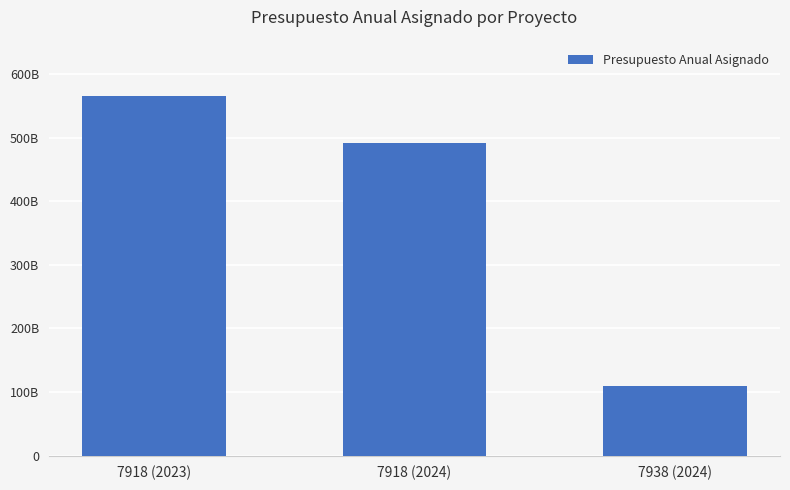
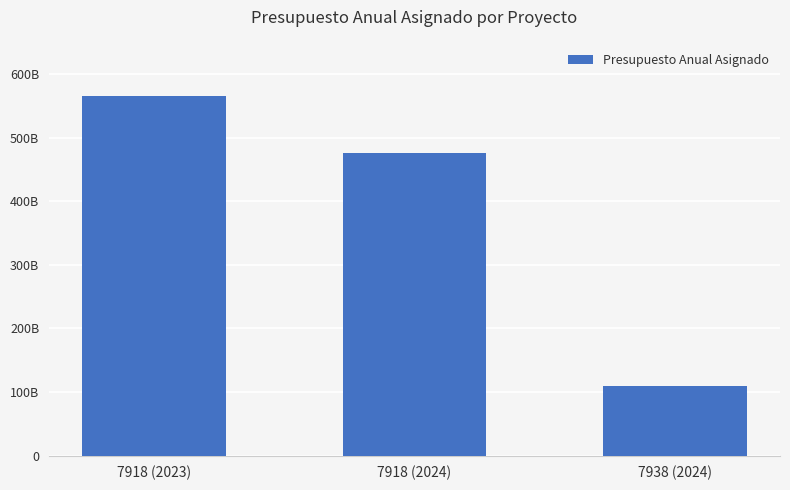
7918 (2024): 490000000000 -> 480000000000
